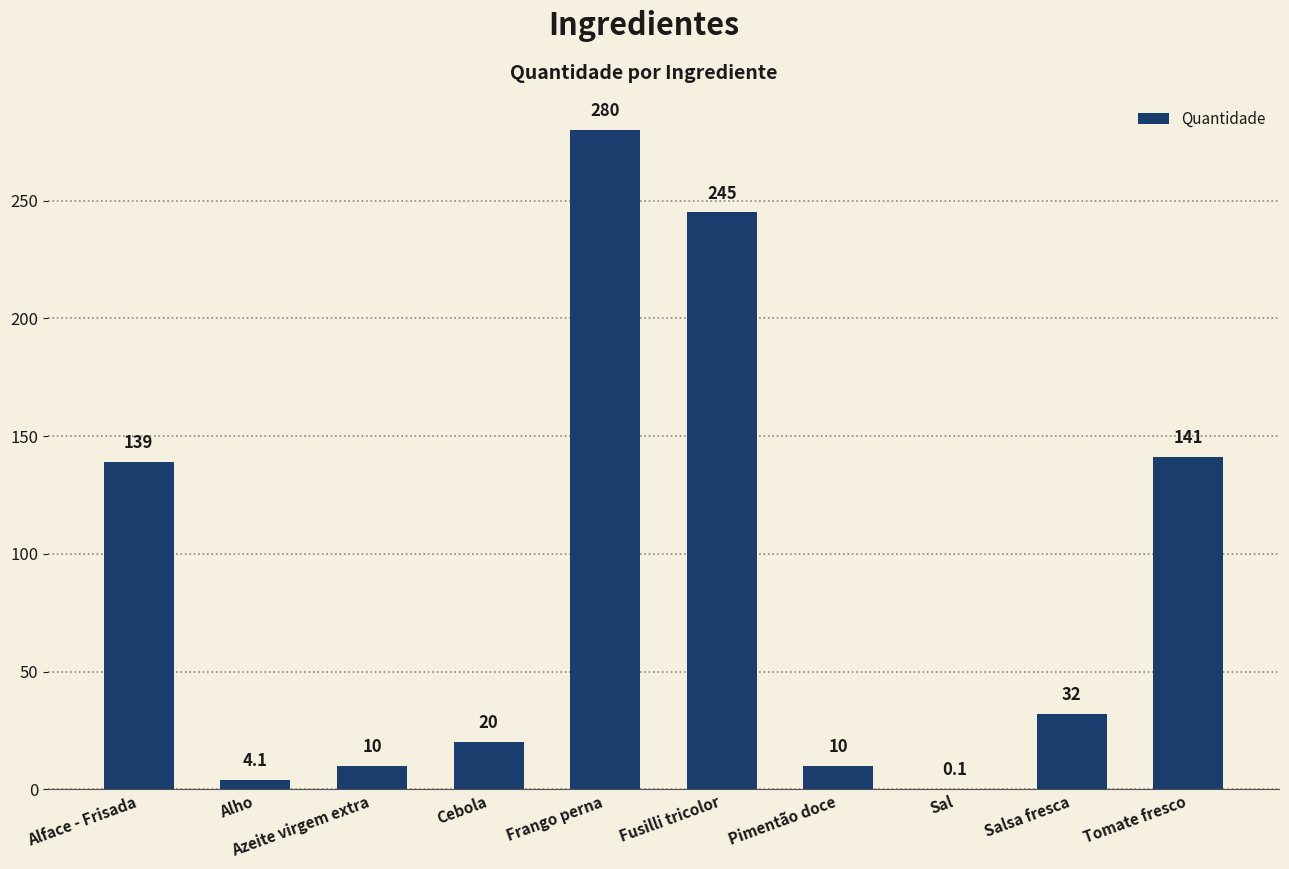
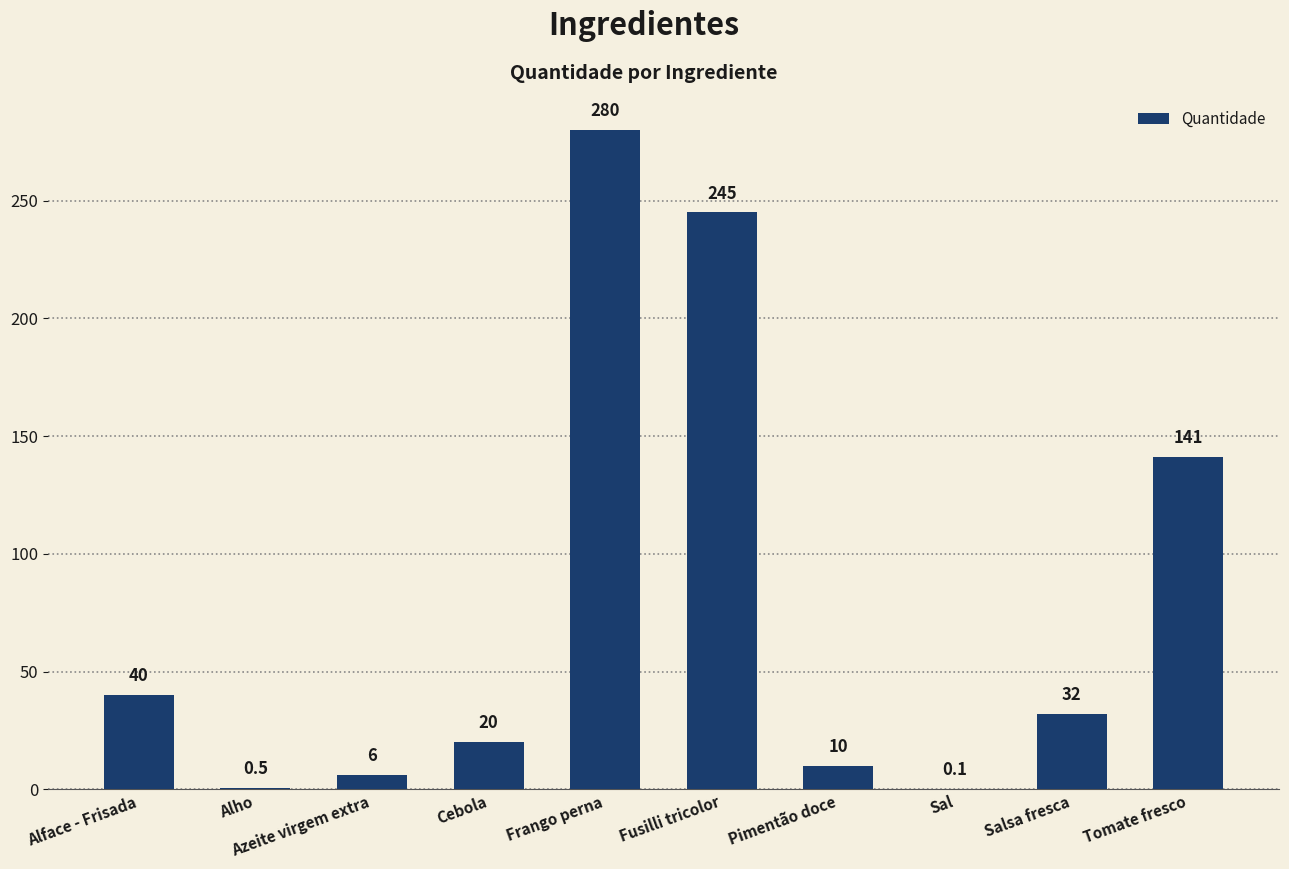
Alface - Frisada: 139 -> 40
Alho: 4.1 -> 0.5
Azeite virgem extra: 10 -> 6
